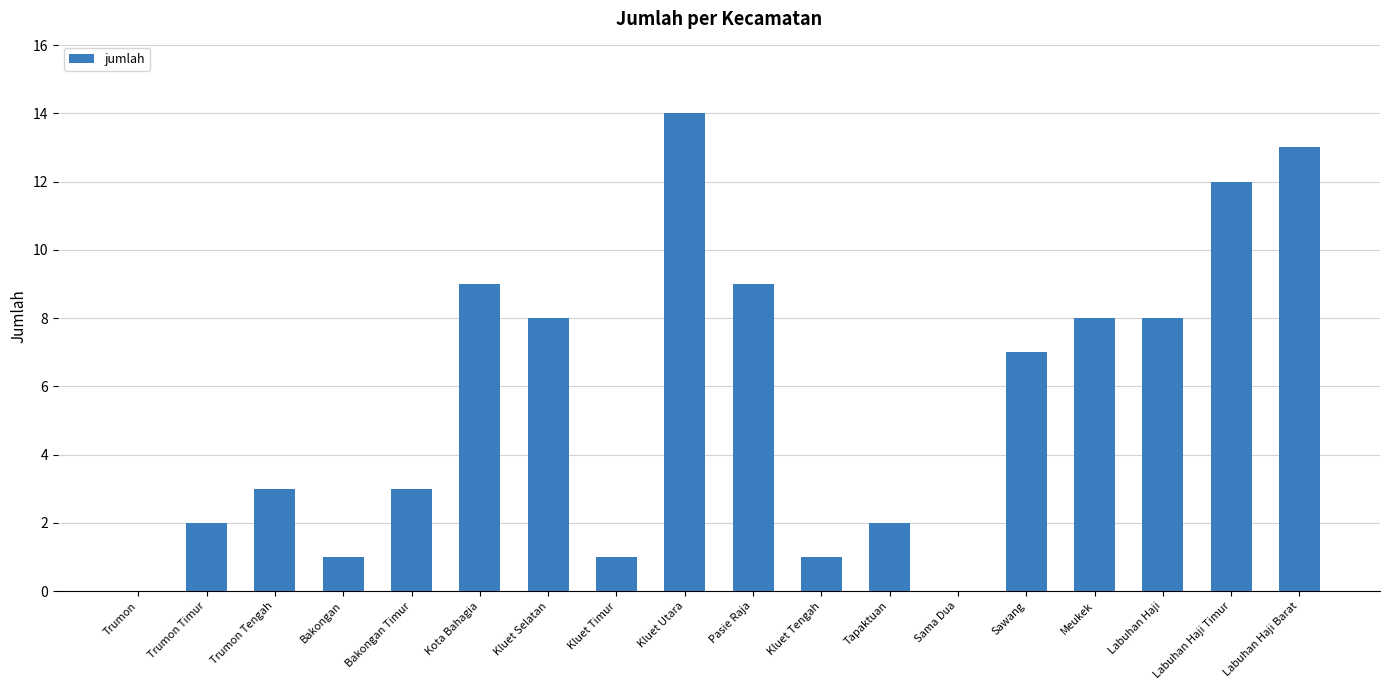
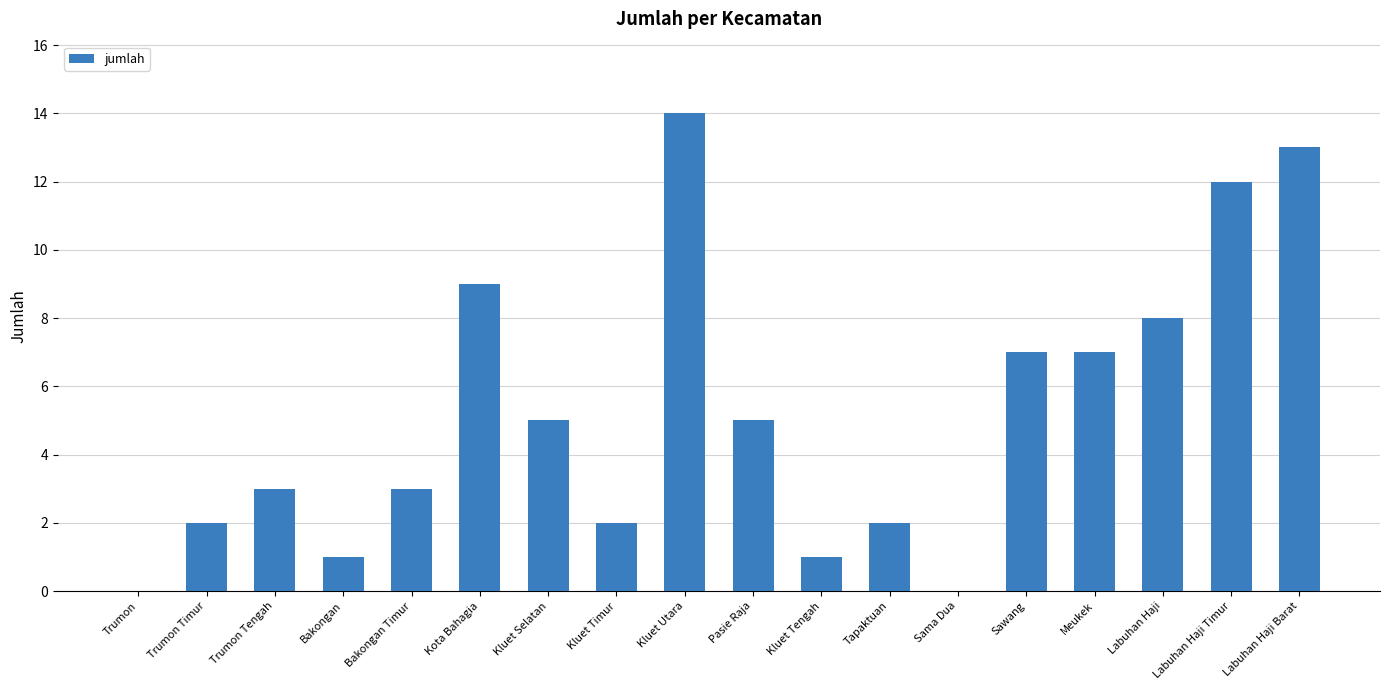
Kluet Selatan: 8 -> 5
Kluet Timur: 1 -> 2
Pasie Raja: 9 -> 5
Meukek: 8 -> 7
